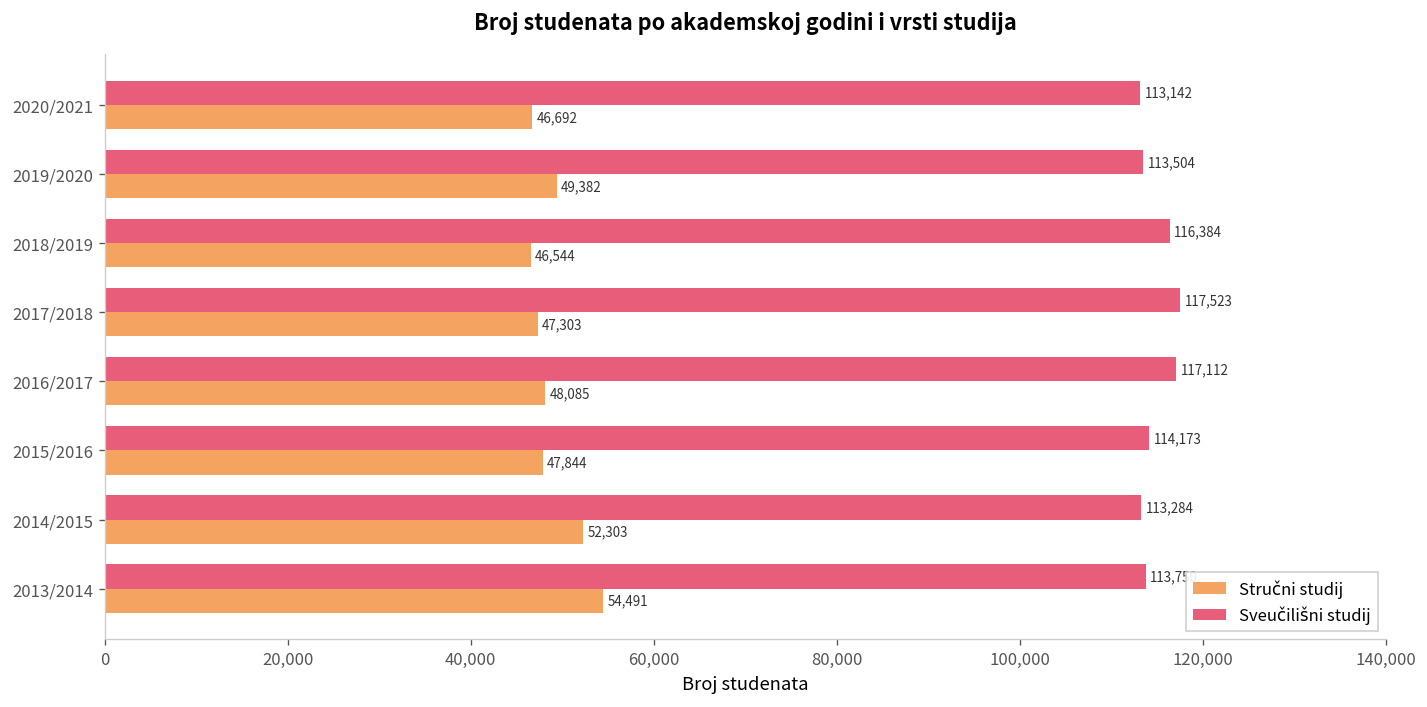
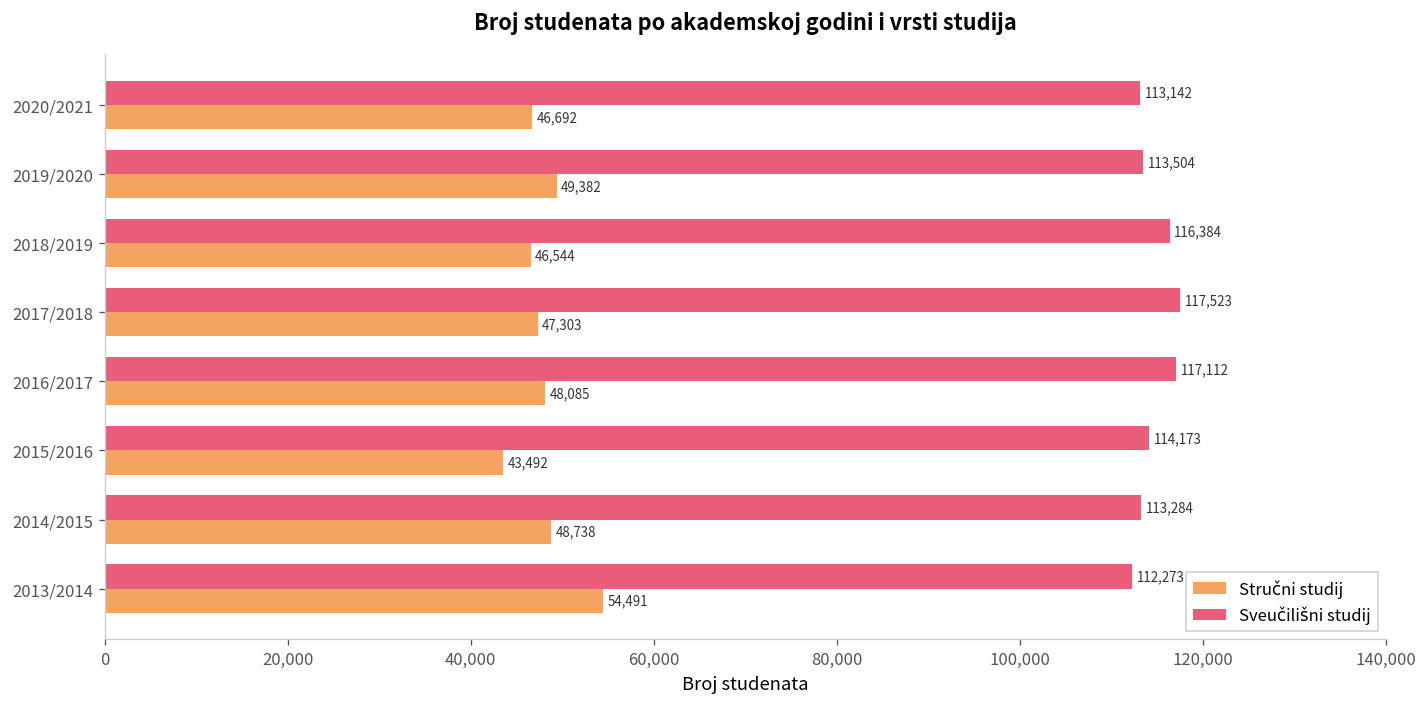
Stručni studij, 2015/2016: 47,844 -> 43,492
Stručni studij, 2014/2015: 52,303 -> 48,738
Sveučilišni studij, 2013/2014: 114,000 -> 112,000
